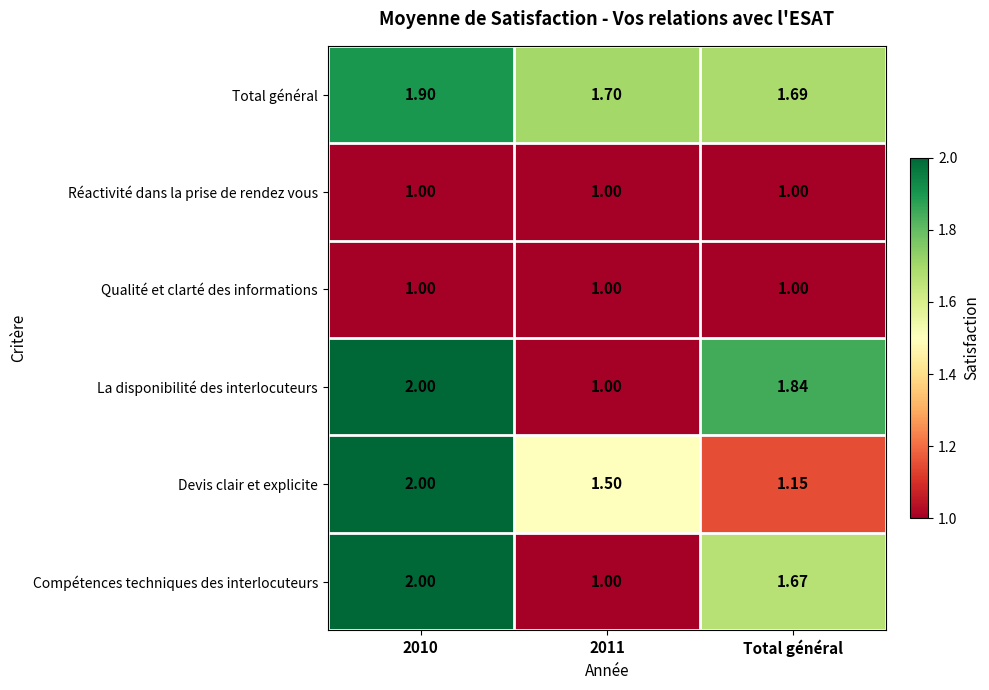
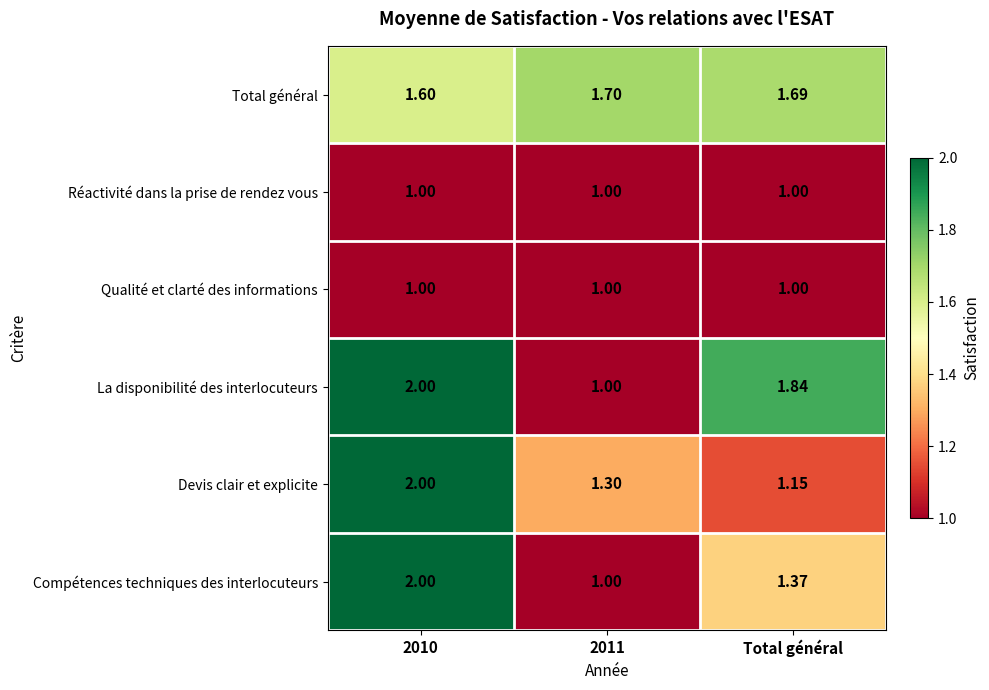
Total général, 2010: 1.90 -> 1.60
Devis clair et explicite, 2011: 1.50 -> 1.30
Compétences techniques des interlocuteurs, Total général: 1.67 -> 1.37
